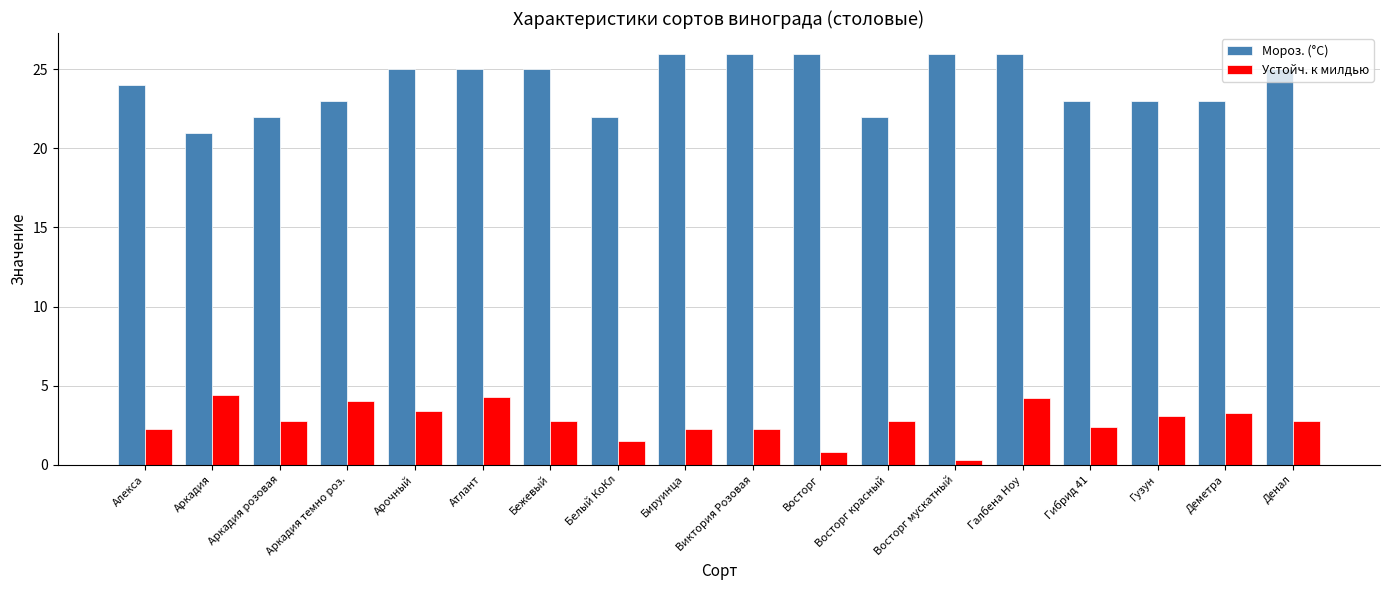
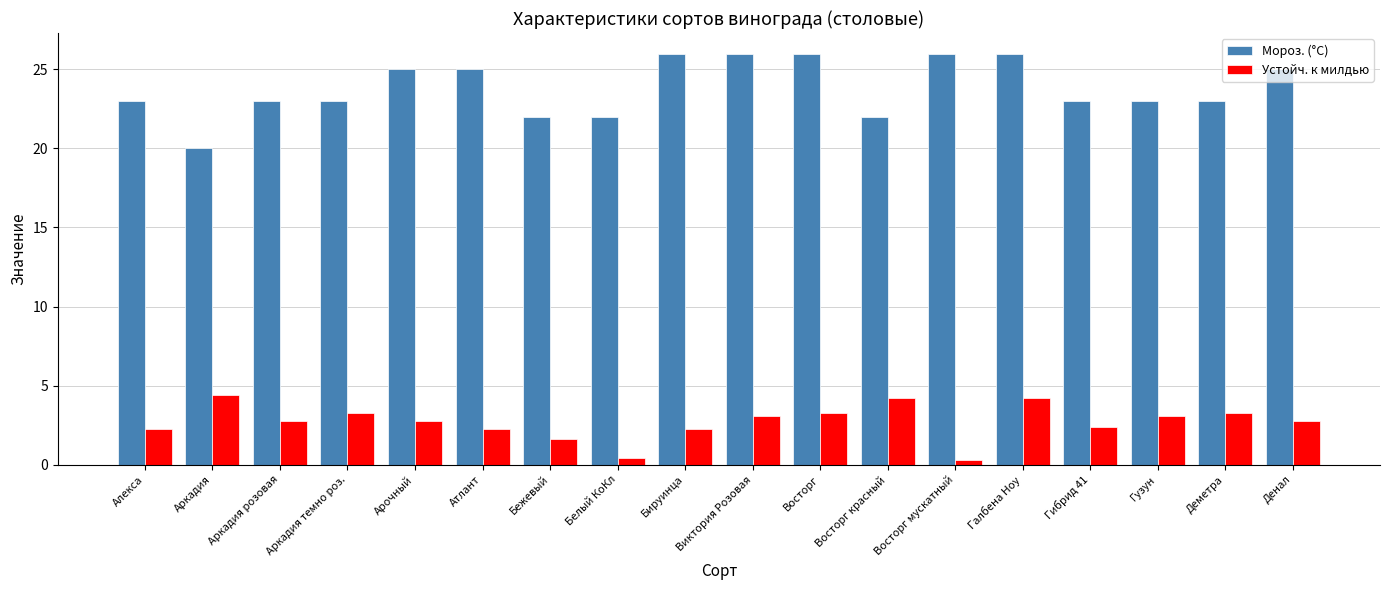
Мороз. (°C), Алекса: 24 -> 23
Мороз. (°C), Аркадия: 21 -> 20
Мороз. (°C), Аркадия розовая: 22 -> 23
Устойч. к милдью, Аркадия темно роз.: 4.1 -> 3.3
Устойч. к милдью, Арочный: 3.4 -> 2.8
Устойч. к милдью, Атлант: 4.3 -> 2.3
Мороз. (°C), Бежевый: 25 -> 22
Устойч. к милдью, Бежевый: 2.8 -> 1.6
Устойч. к милдью, Белый КоКл: 1.5 -> 0.4
Устойч. к милдью, Виктория Розовая: 2.3 -> 3.1
Устойч. к милдью, Восторг: 0.8 -> 3.3
Устойч. к милдью, Восторг красный: 2.8 -> 4.2
